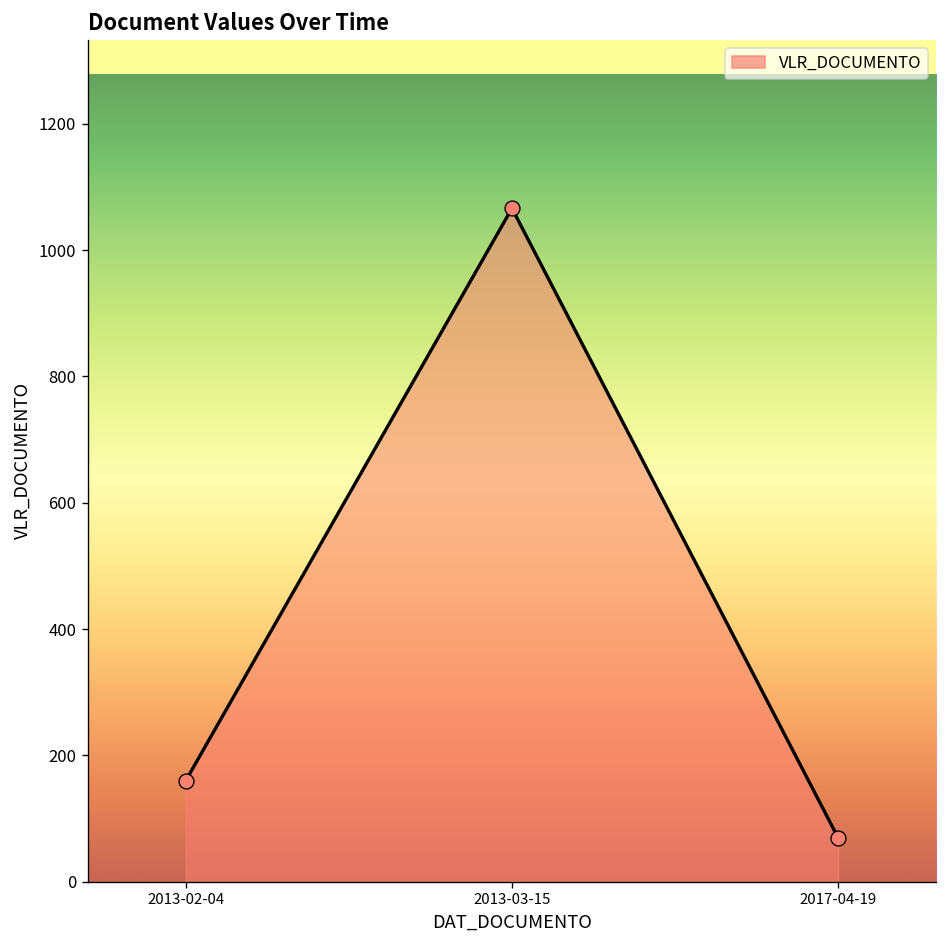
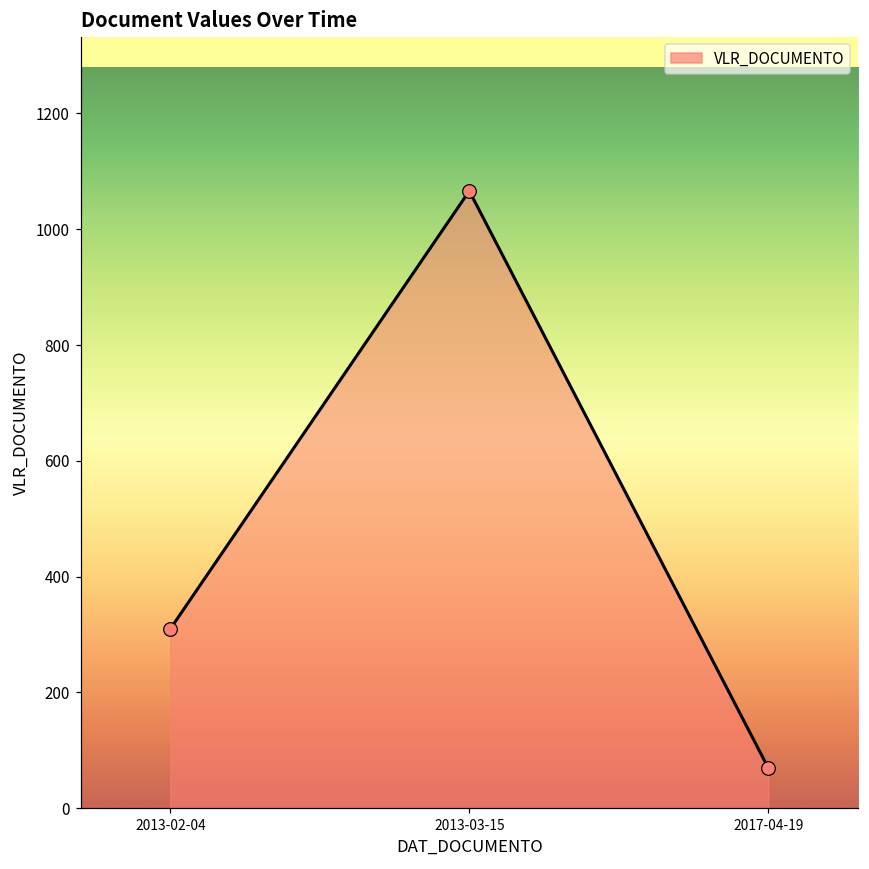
2013-02-04: 160 -> 310
